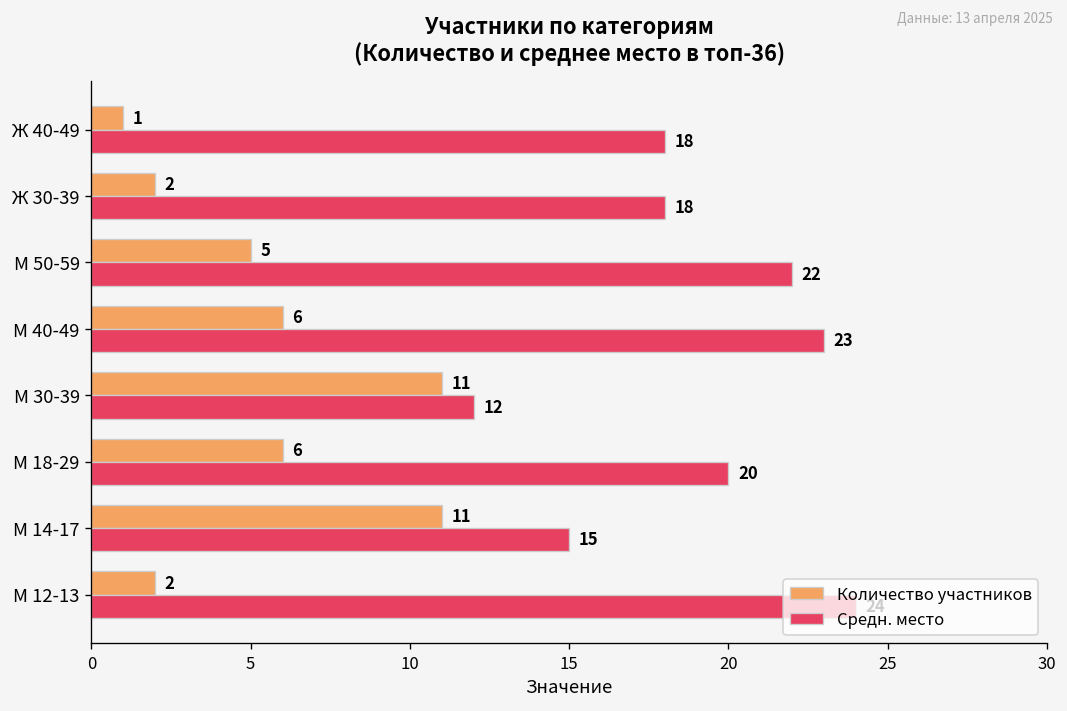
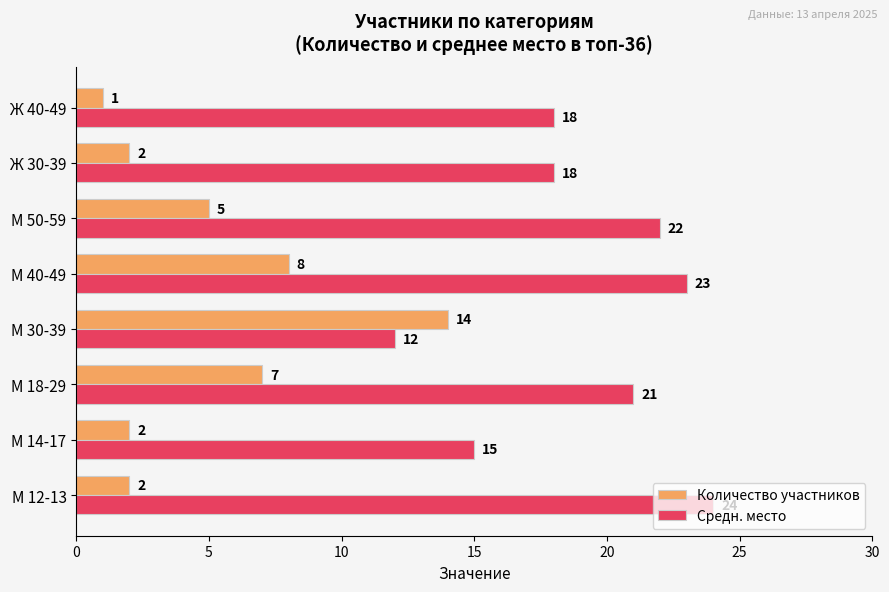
Количество участников, М 40-49: 6 -> 8
Количество участников, М 30-39: 11 -> 14
Количество участников, М 18-29: 6 -> 7
Средн. место, М 18-29: 20 -> 21
Количество участников, М 14-17: 11 -> 2
